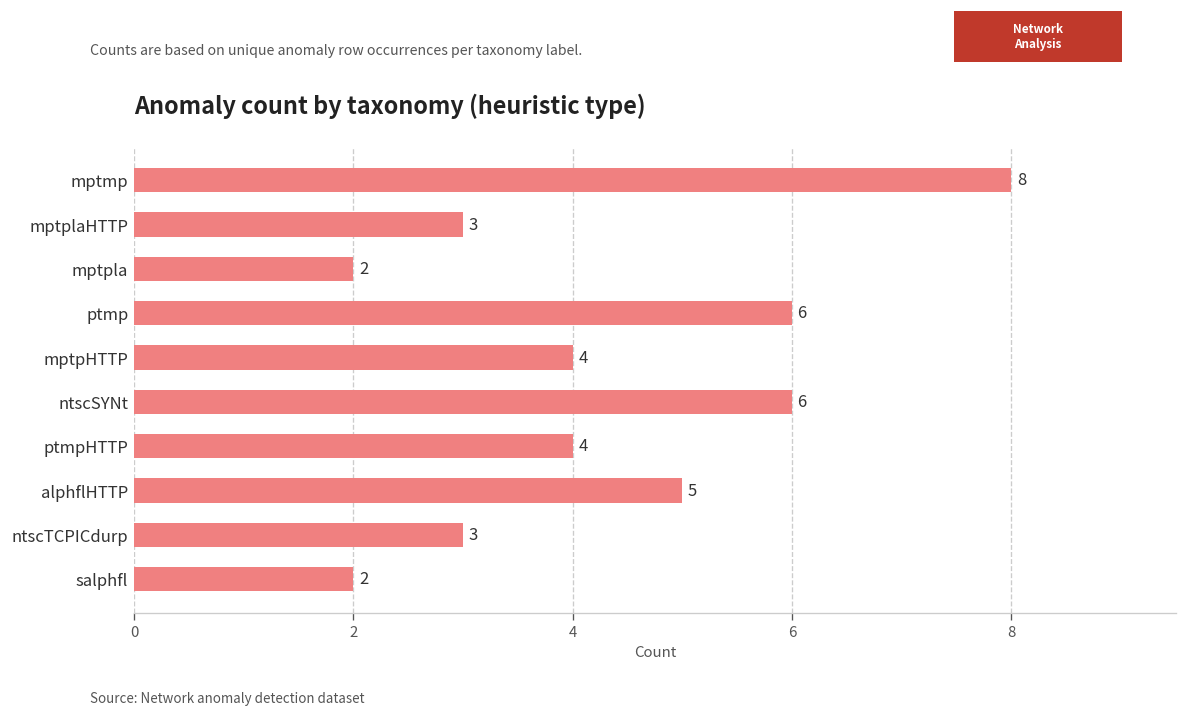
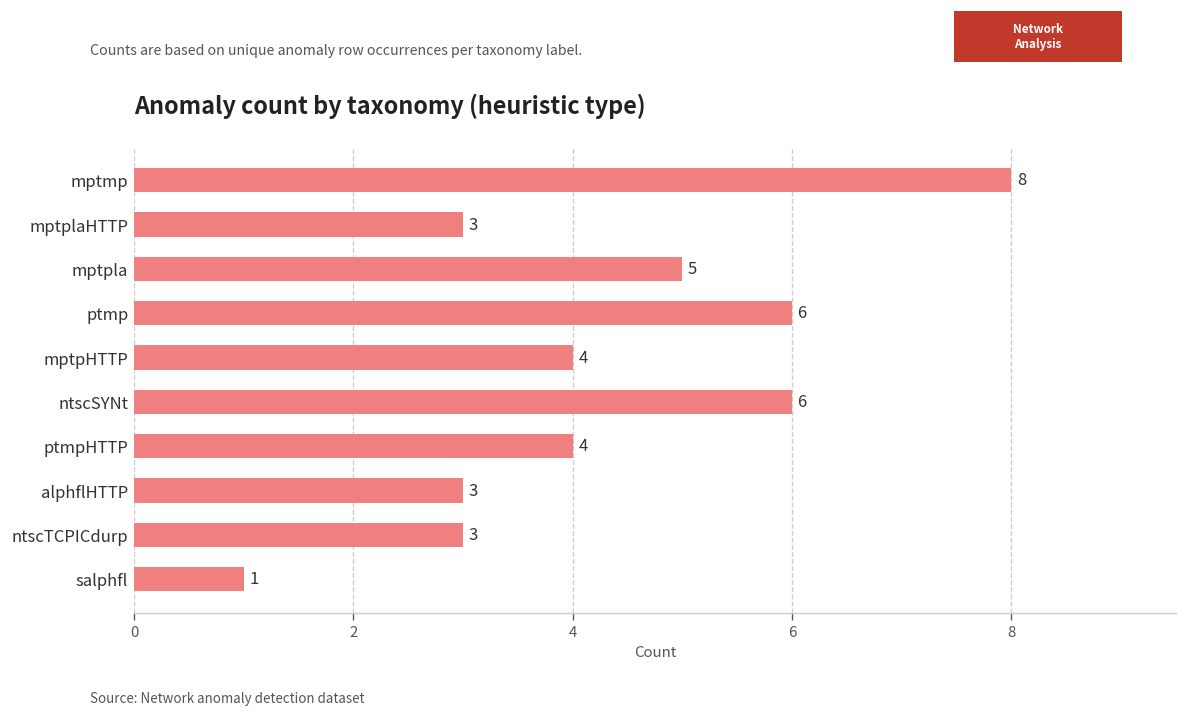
mptpla: 2 -> 5
alphflHTTP: 5 -> 3
salphfl: 2 -> 1
